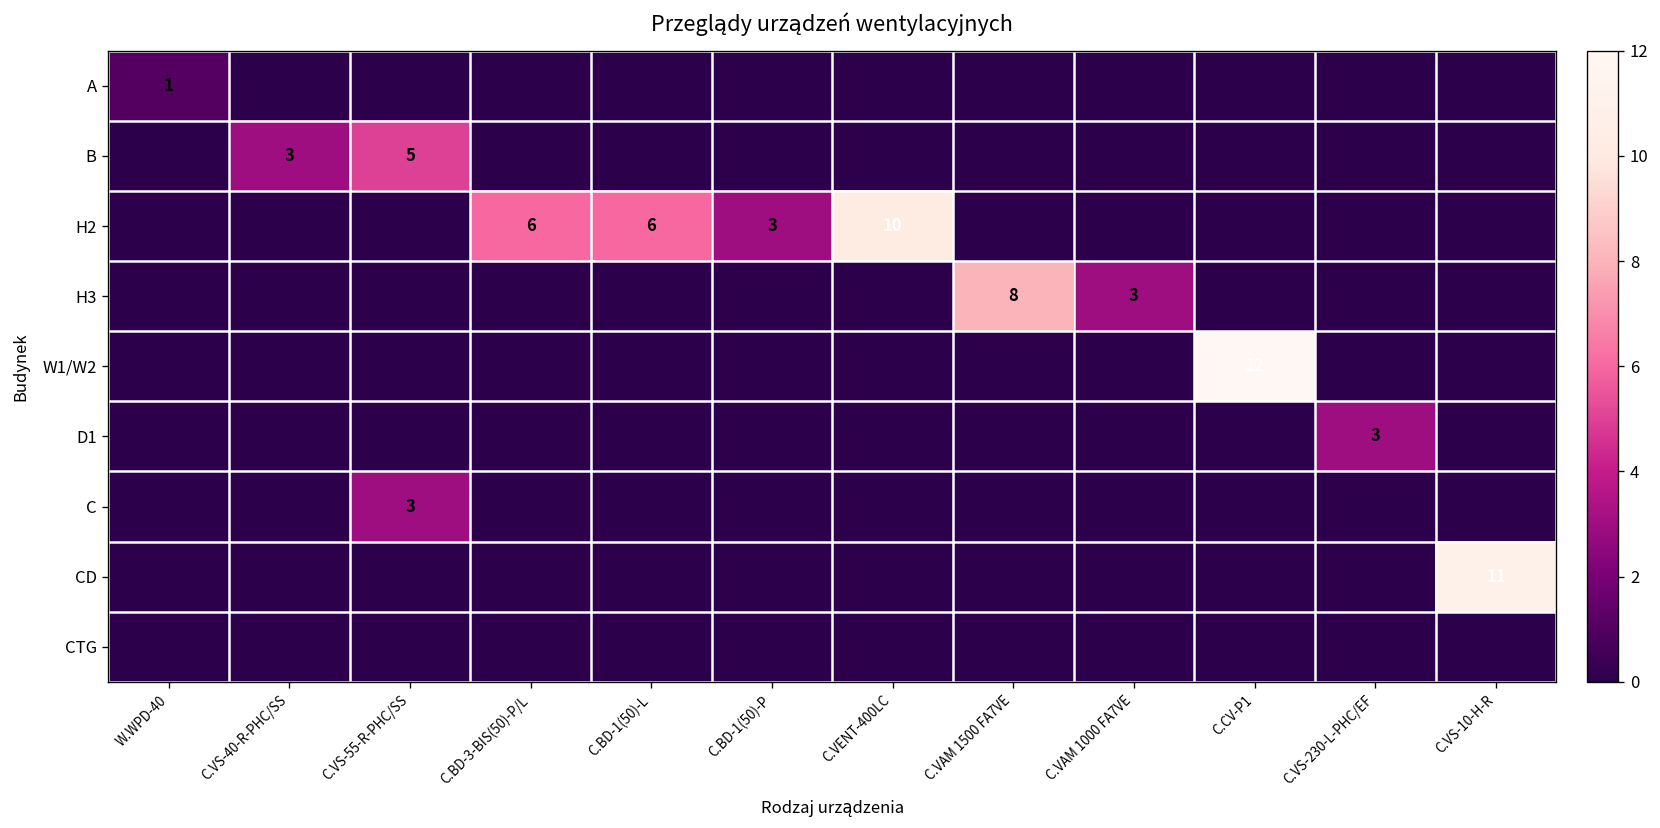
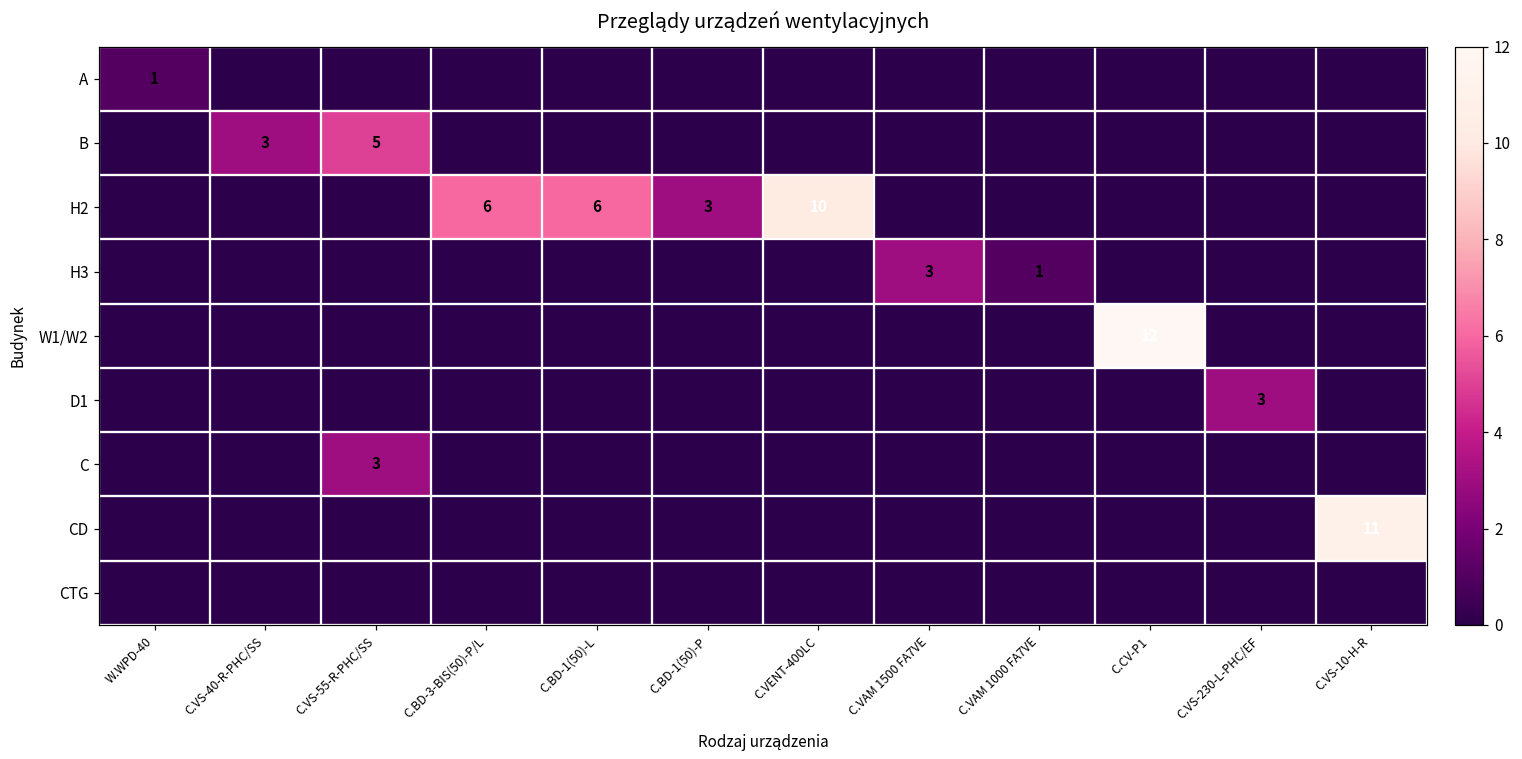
H3, C.VAM 1500 FA7VE: 8 -> 3
H3, C.VAM 1000 FA7VE: 3 -> 1
